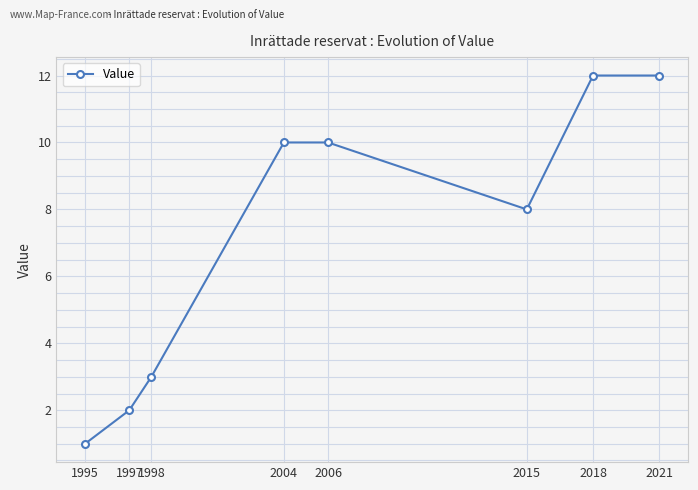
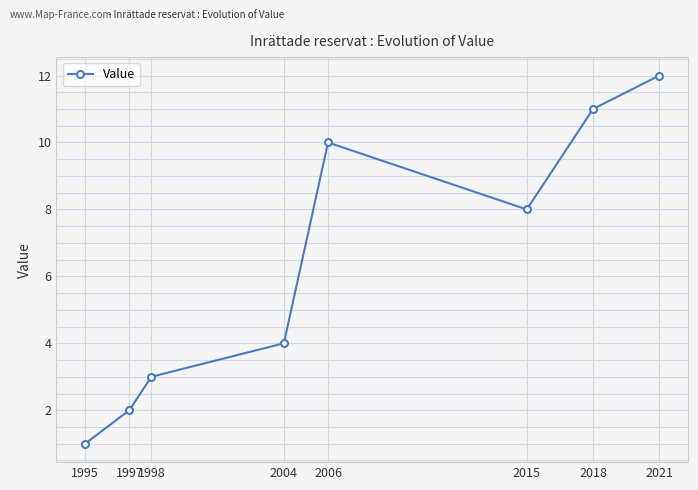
2004: 10 -> 4
2018: 12 -> 11
